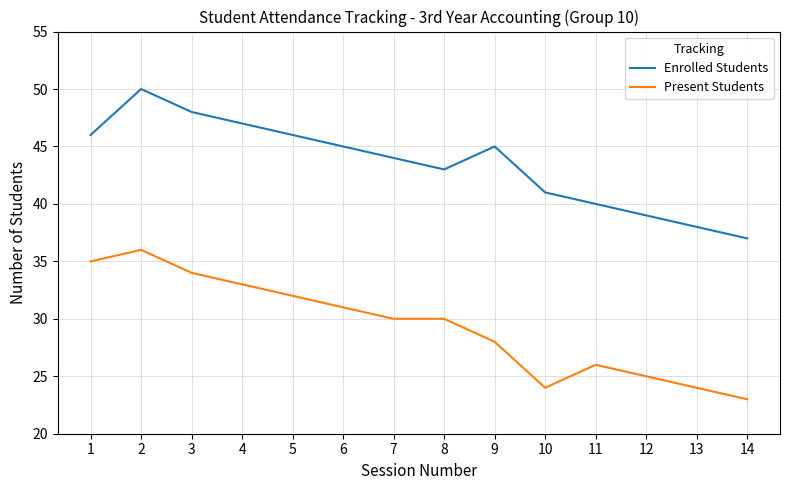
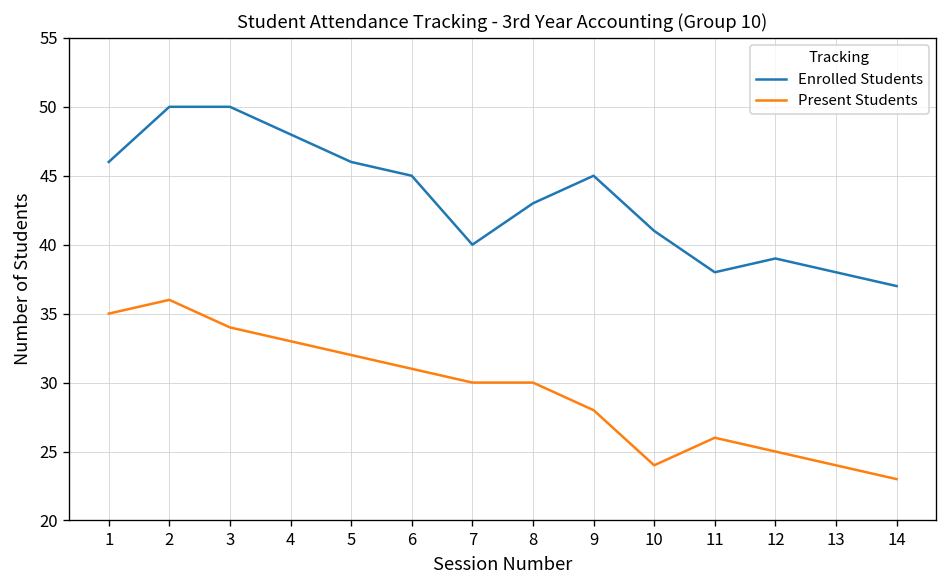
Enrolled Students, 3: 48 -> 50
Enrolled Students, 4: 47 -> 48
Enrolled Students, 7: 44 -> 40
Enrolled Students, 11: 40 -> 38
